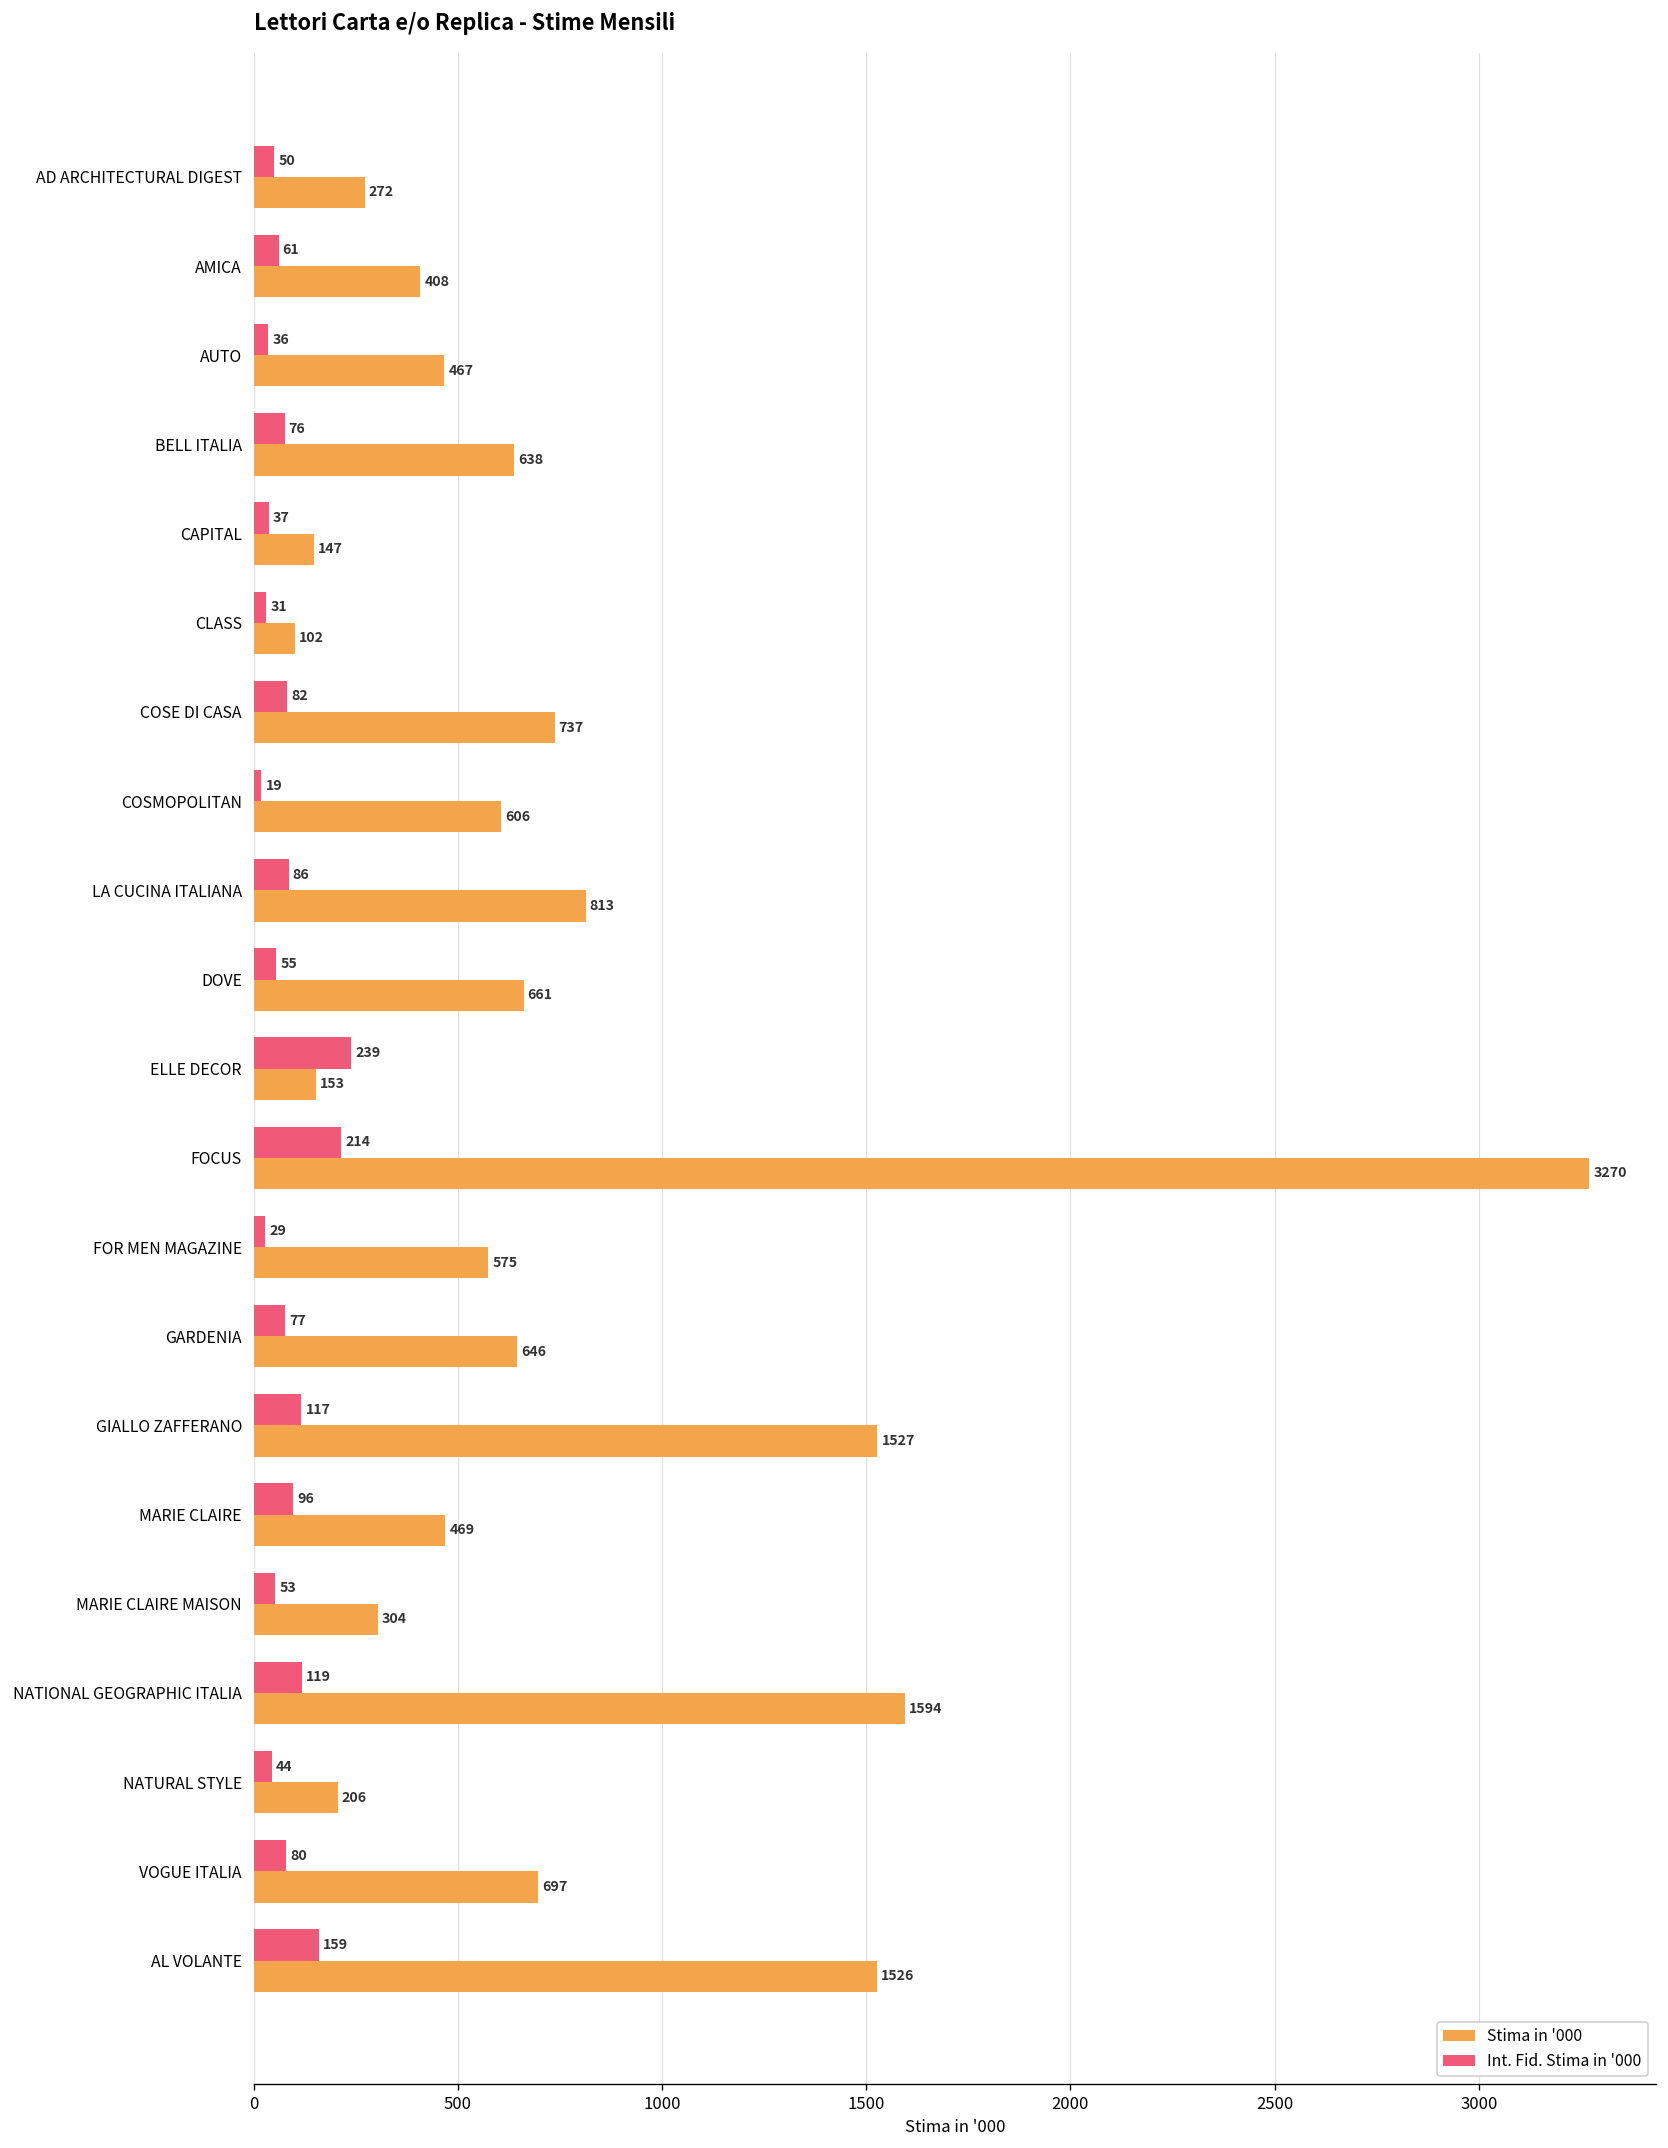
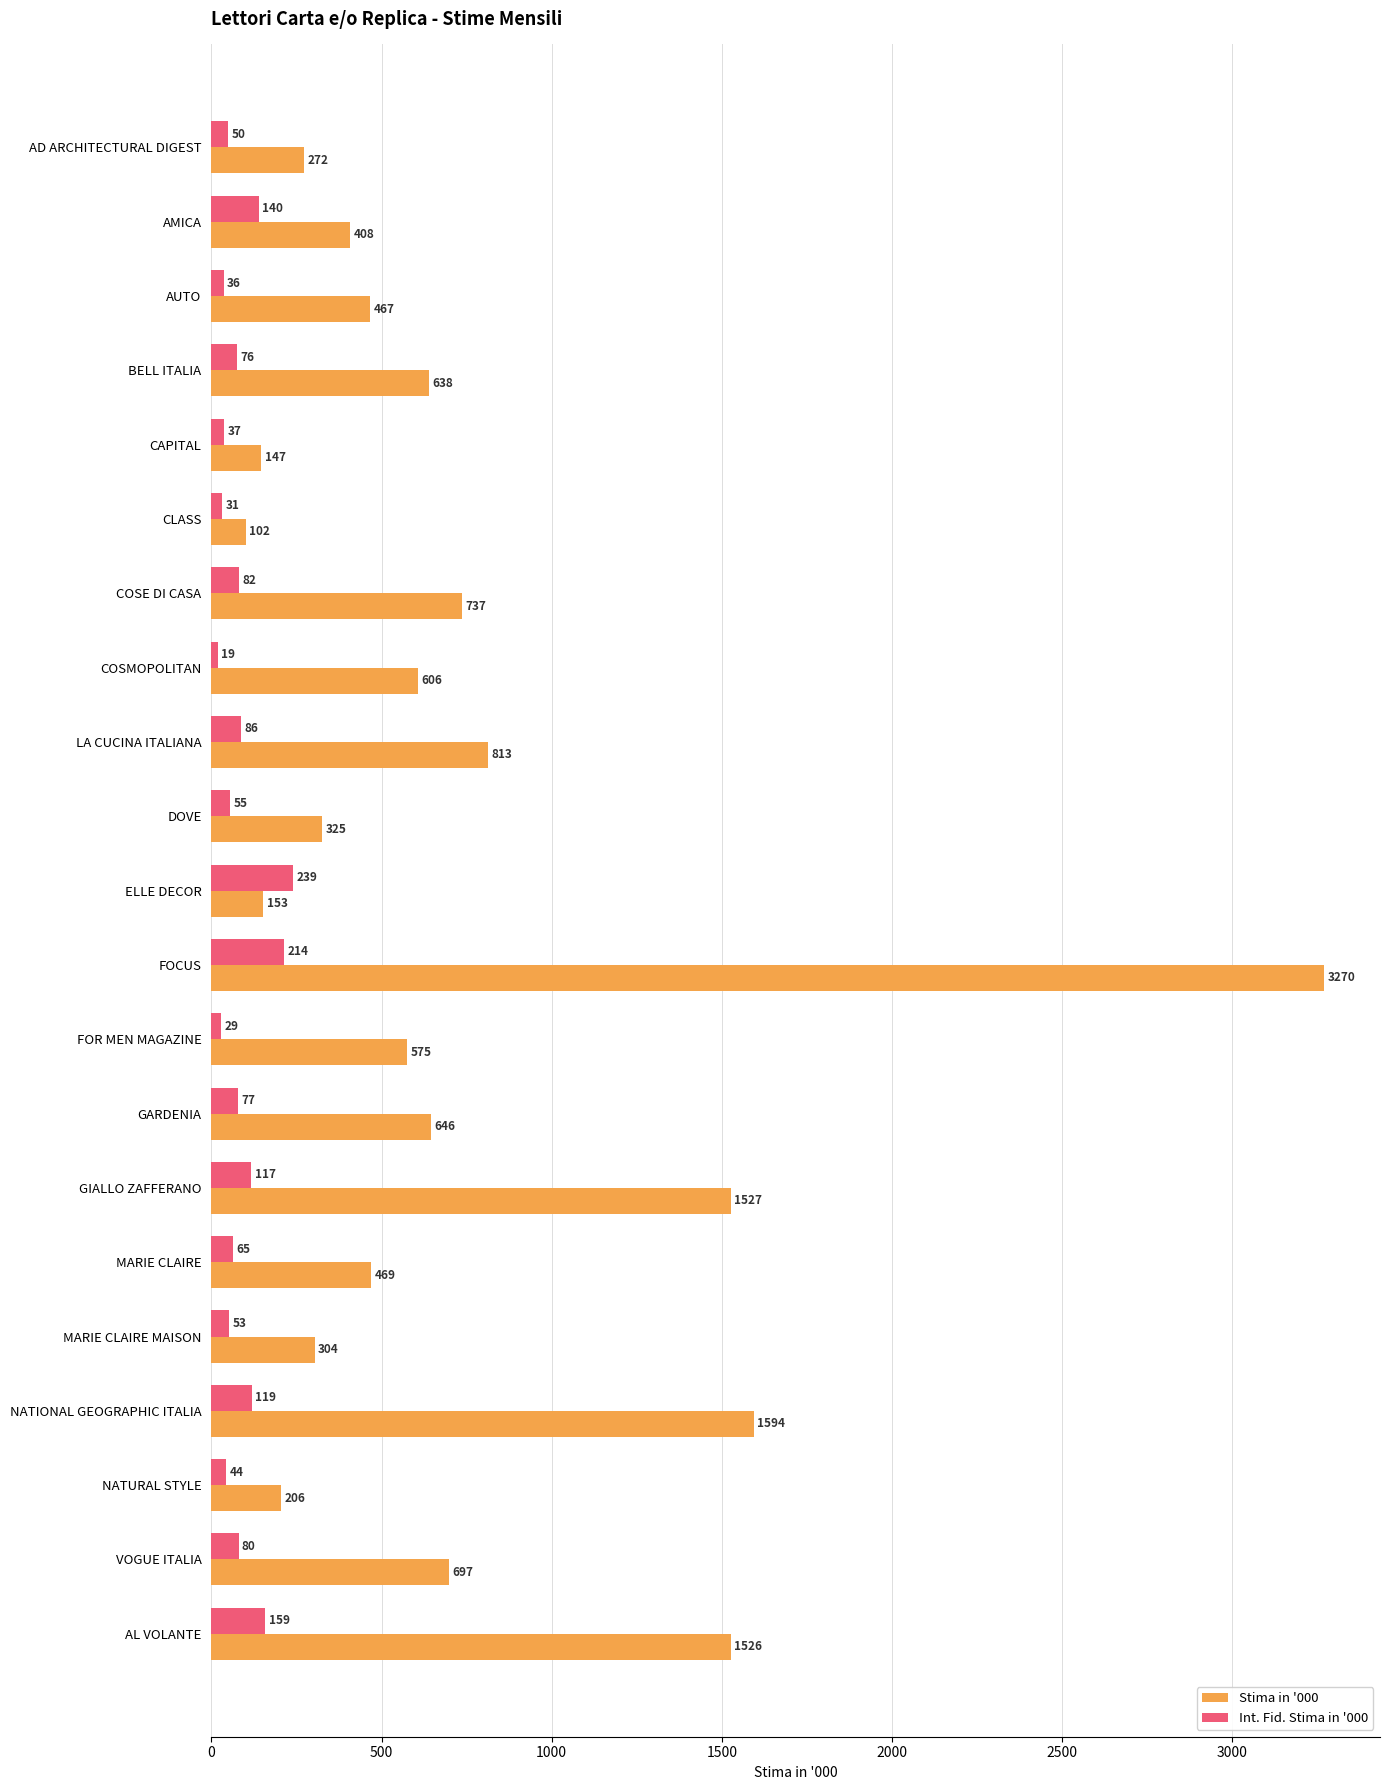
Int. Fid. Stima in '000, AMICA: 61 -> 140
Stima in '000, DOVE: 661 -> 325
Int. Fid. Stima in '000, MARIE CLAIRE: 96 -> 65
